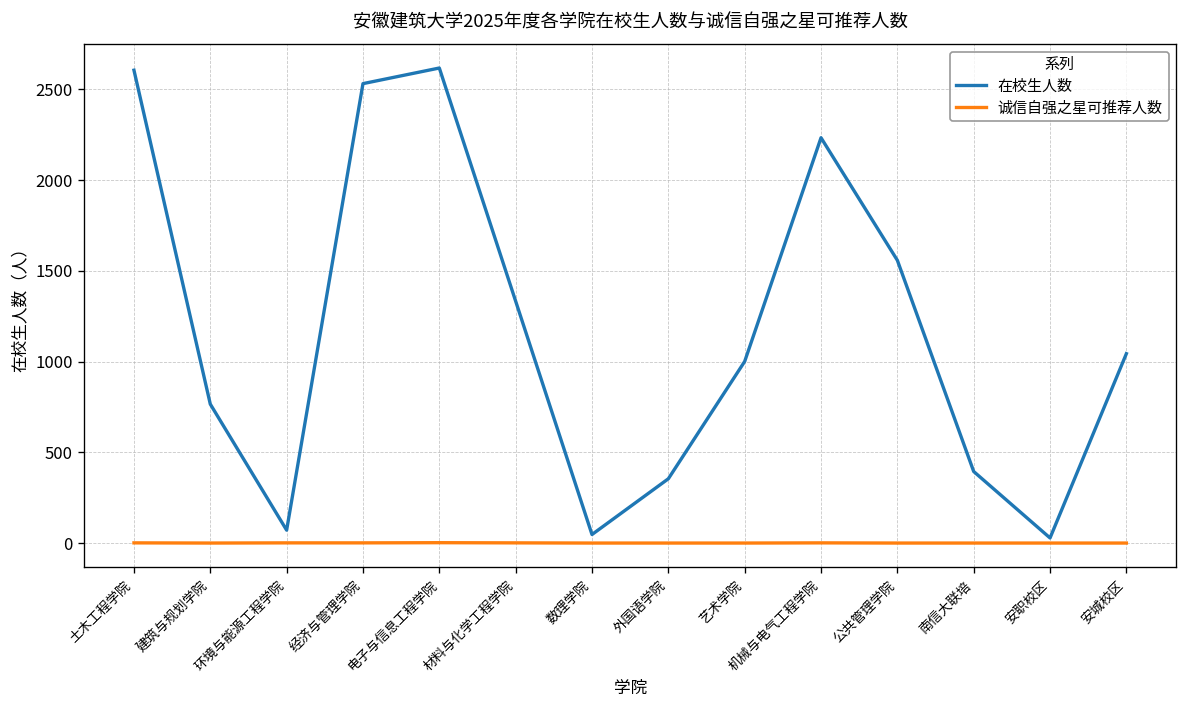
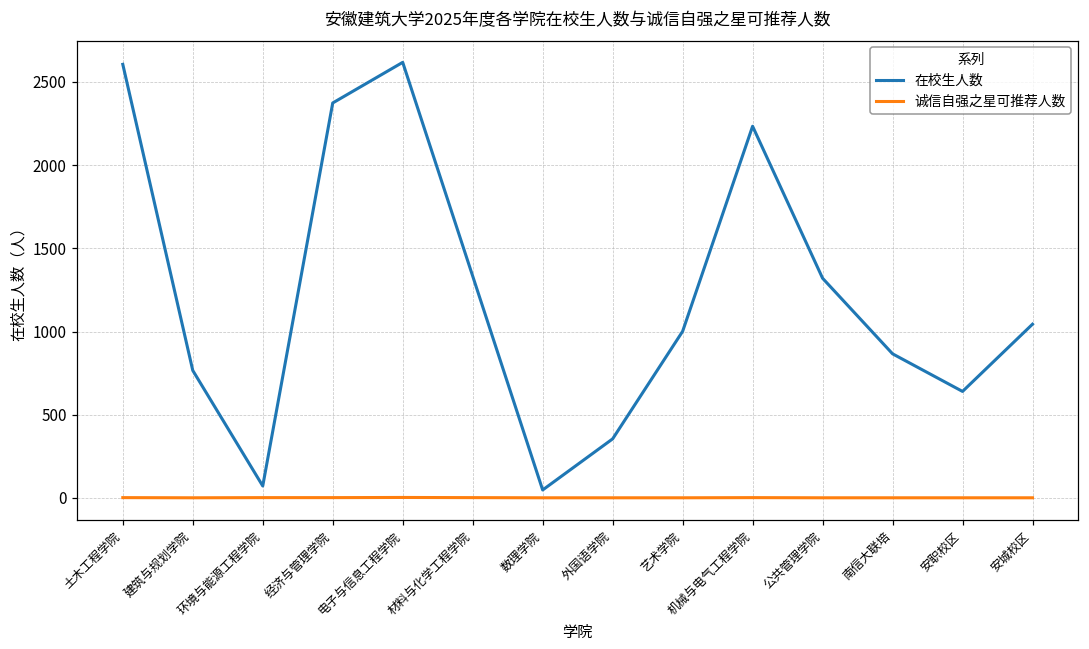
在校生人数, 经济与管理学院: 2530 -> 2370
在校生人数, 公共管理学院: 1560 -> 1320
在校生人数, 南信大联培: 400 -> 870
在校生人数, 安职校区: 30 -> 640
